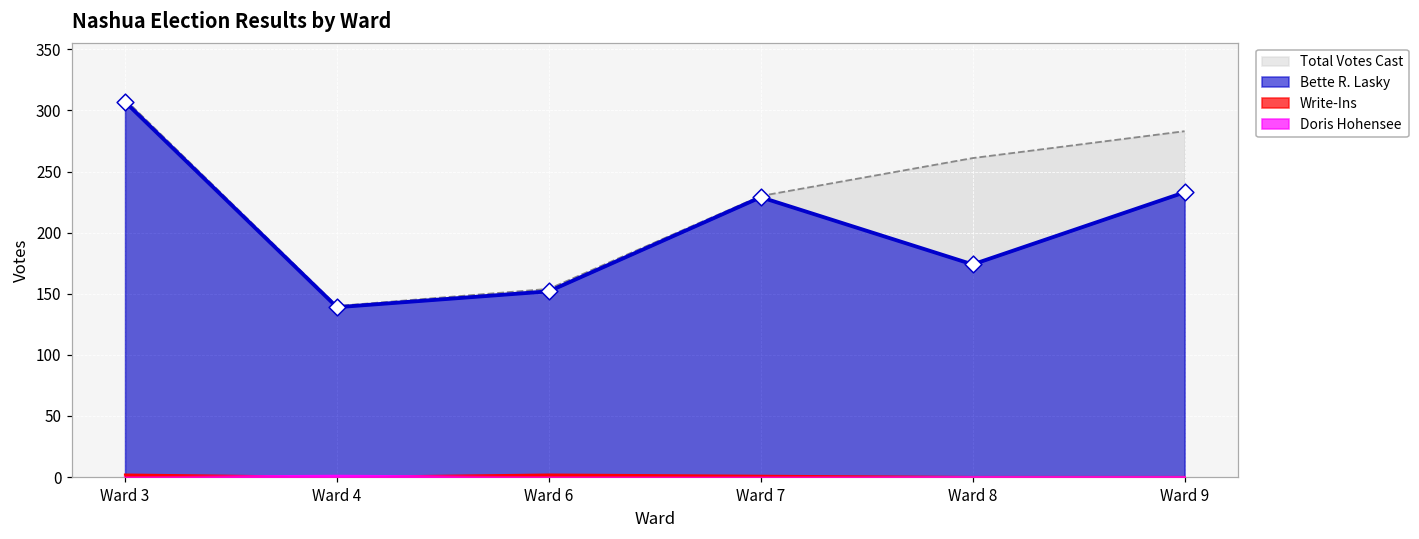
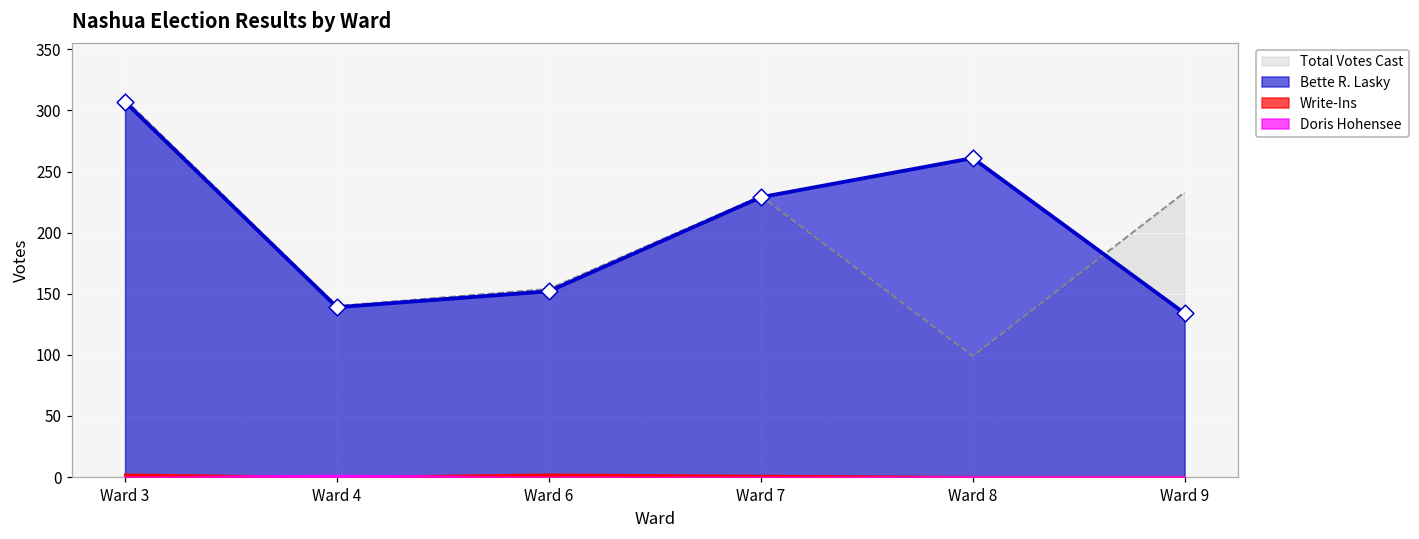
Total Votes Cast, Ward 8: 261 -> 99
Bette R. Lasky, Ward 8: 174 -> 261
Total Votes Cast, Ward 9: 283 -> 233
Bette R. Lasky, Ward 9: 233 -> 134
